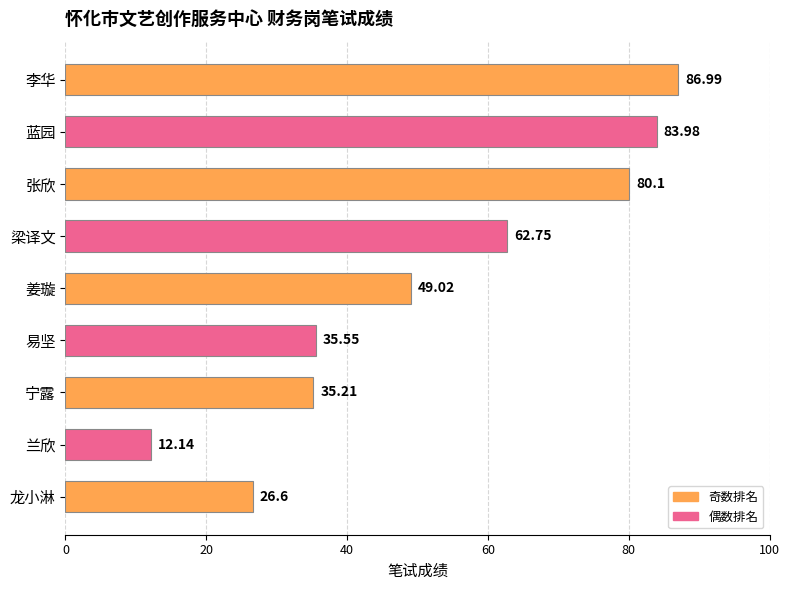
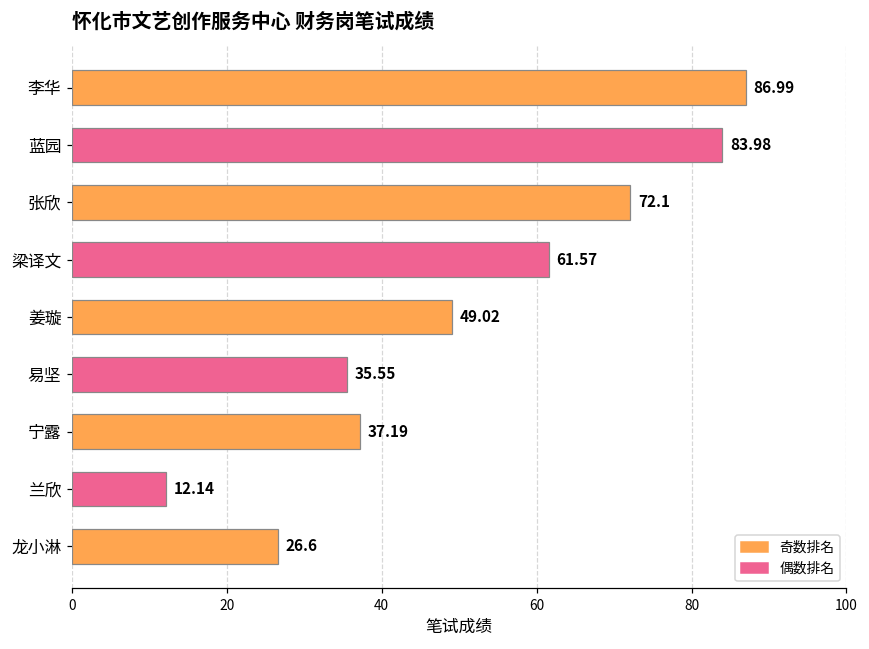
张欣: 80.1 -> 72.1
梁译文: 62.75 -> 61.57
宁露: 35.21 -> 37.19
